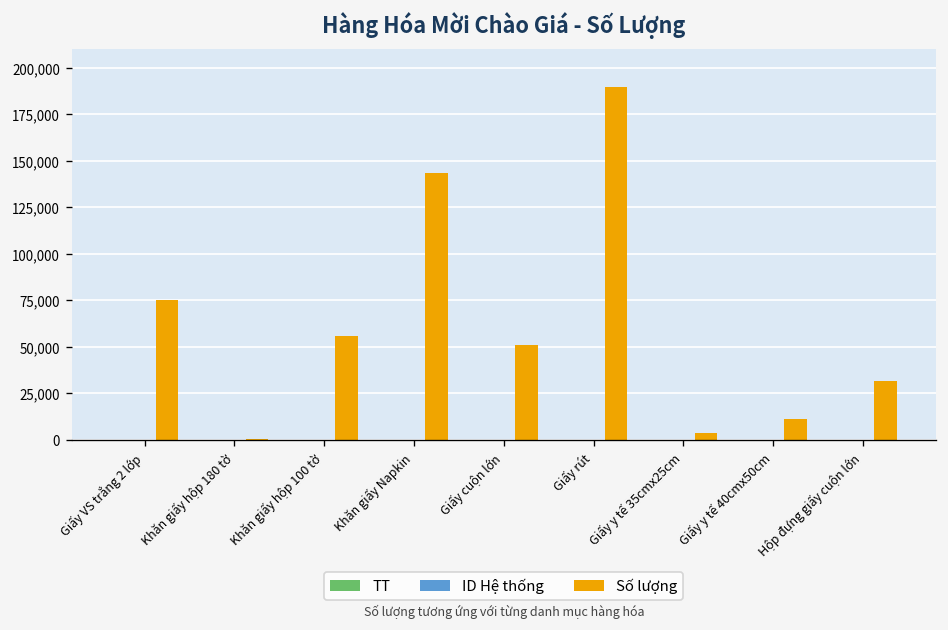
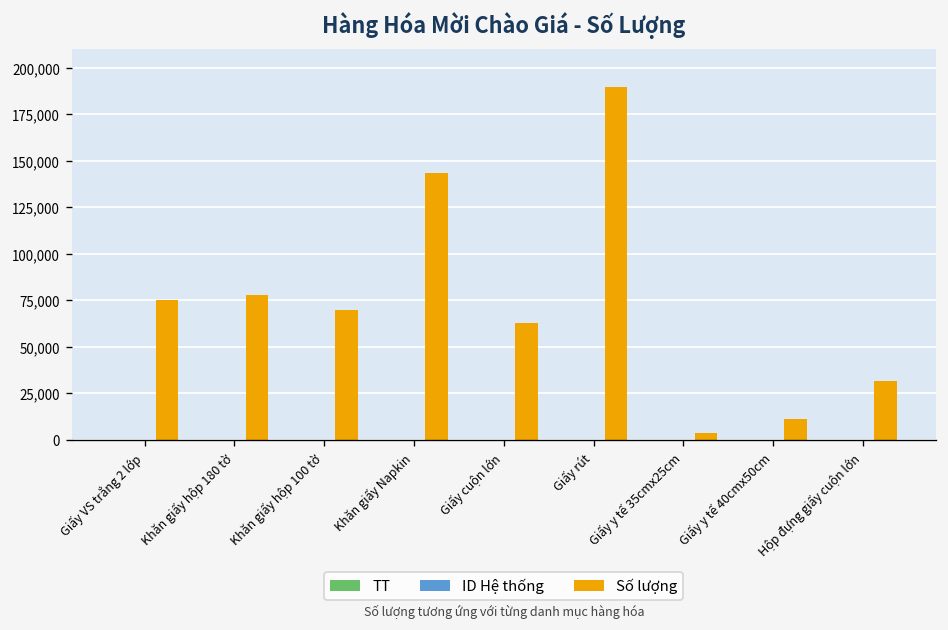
Số lượng, Khăn giấy hộp 180 tờ: 0 -> 78,000
Số lượng, Khăn giấy hộp 100 tờ: 56,000 -> 70,000
Số lượng, Giấy cuộn lớn: 51,000 -> 63,000
